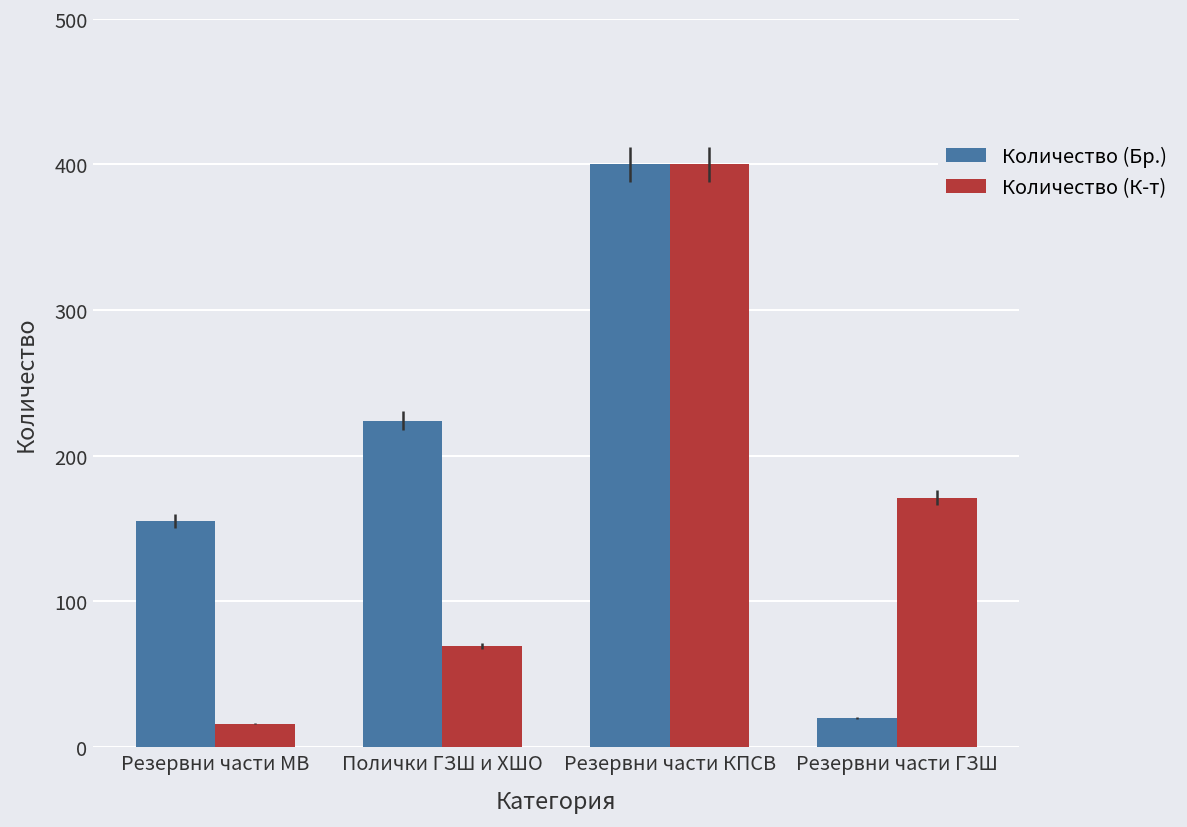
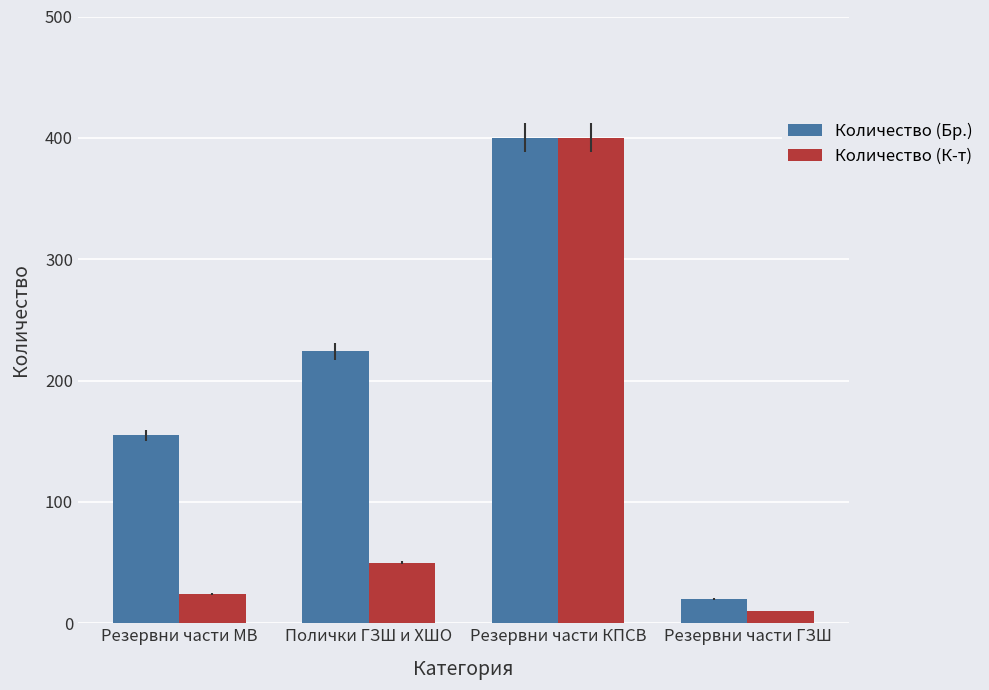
Количество (К-т), Резервни части МВ: 16 -> 24
Количество (К-т), Полички ГЗШ и ХШО: 69 -> 50
Количество (К-т), Резервни части ГЗШ: 171 -> 10
